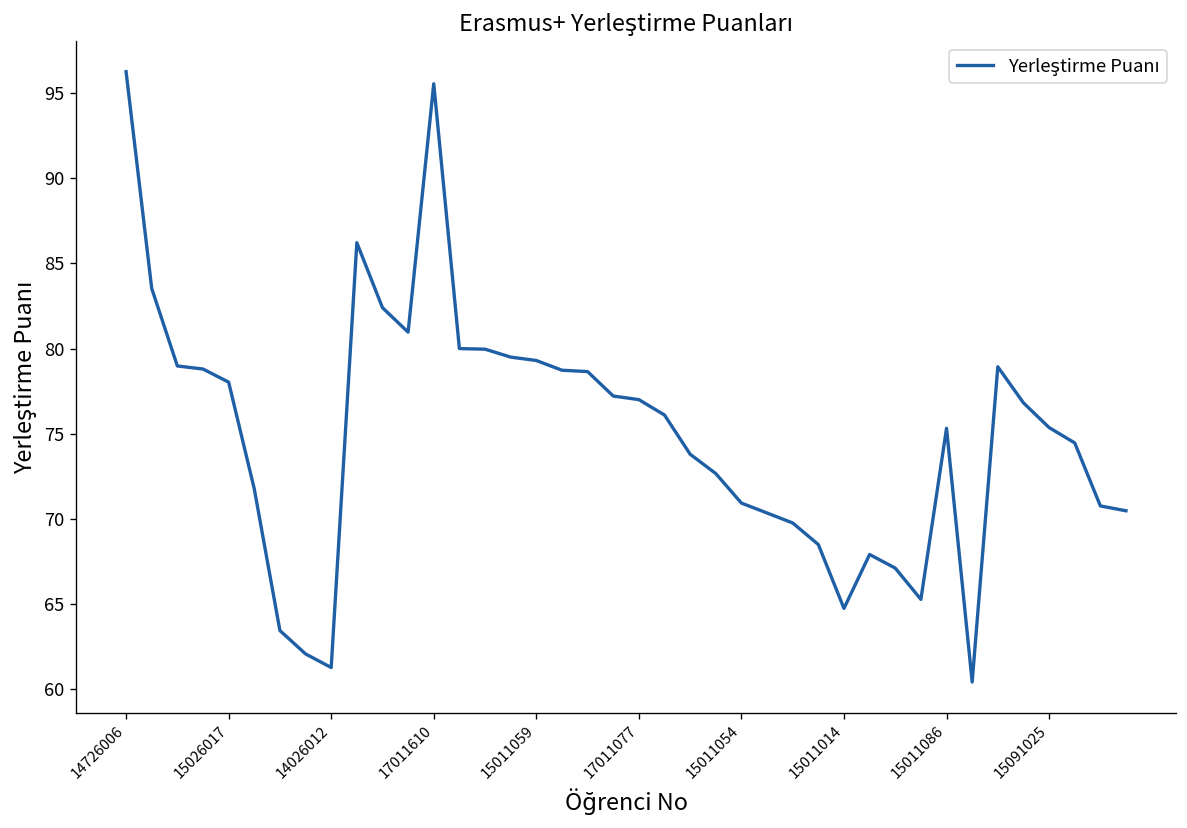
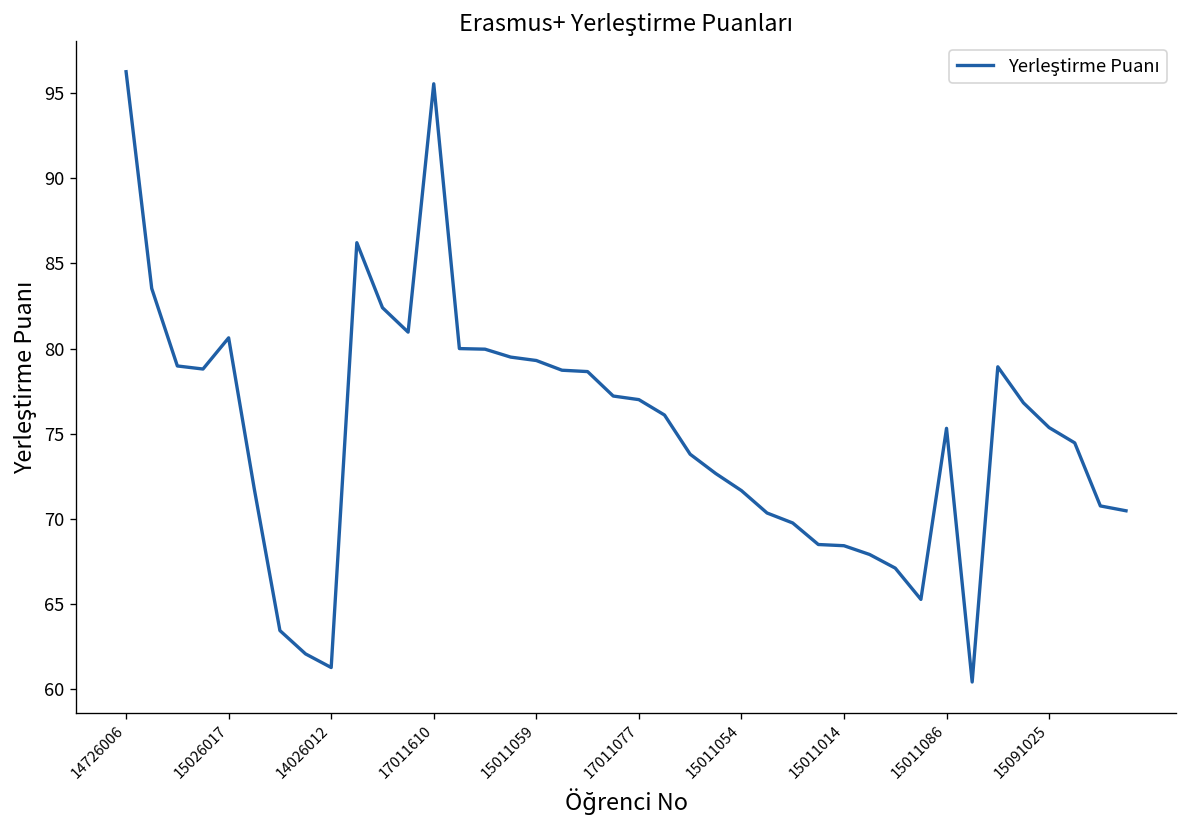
15026017: 78.0 -> 80.6
15011054: 70.9 -> 71.7
15011014: 64.8 -> 68.4
